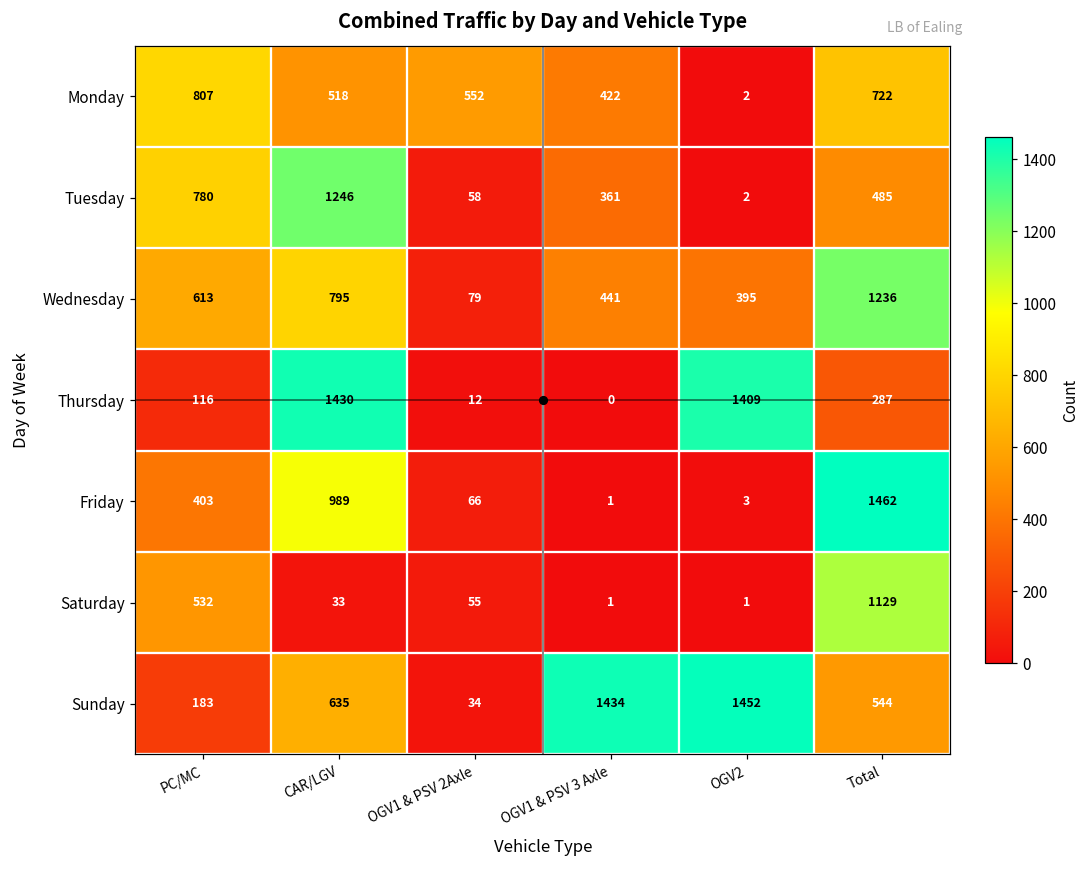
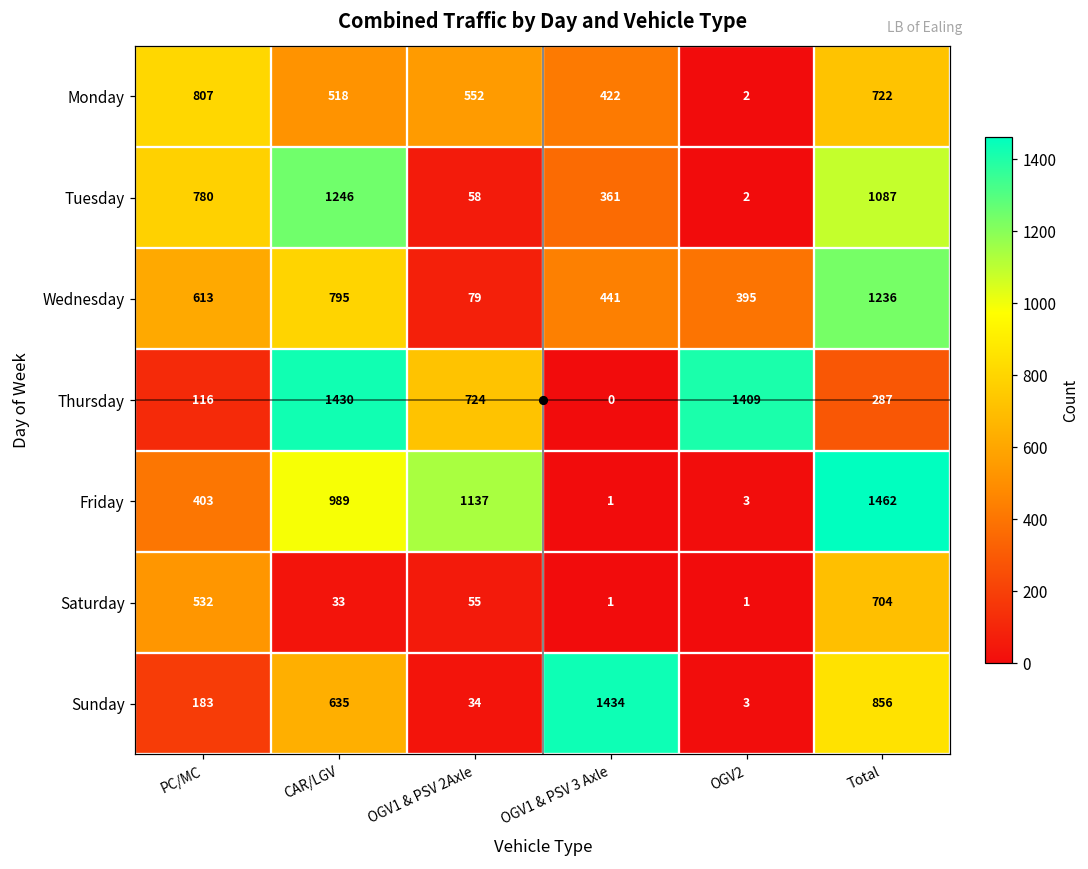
Tuesday, Total: 485 -> 1087
Thursday, OGV1 & PSV 2Axle: 12 -> 724
Friday, OGV1 & PSV 2Axle: 66 -> 1137
Saturday, Total: 1129 -> 704
Sunday, OGV2: 1452 -> 3
Sunday, Total: 544 -> 856
